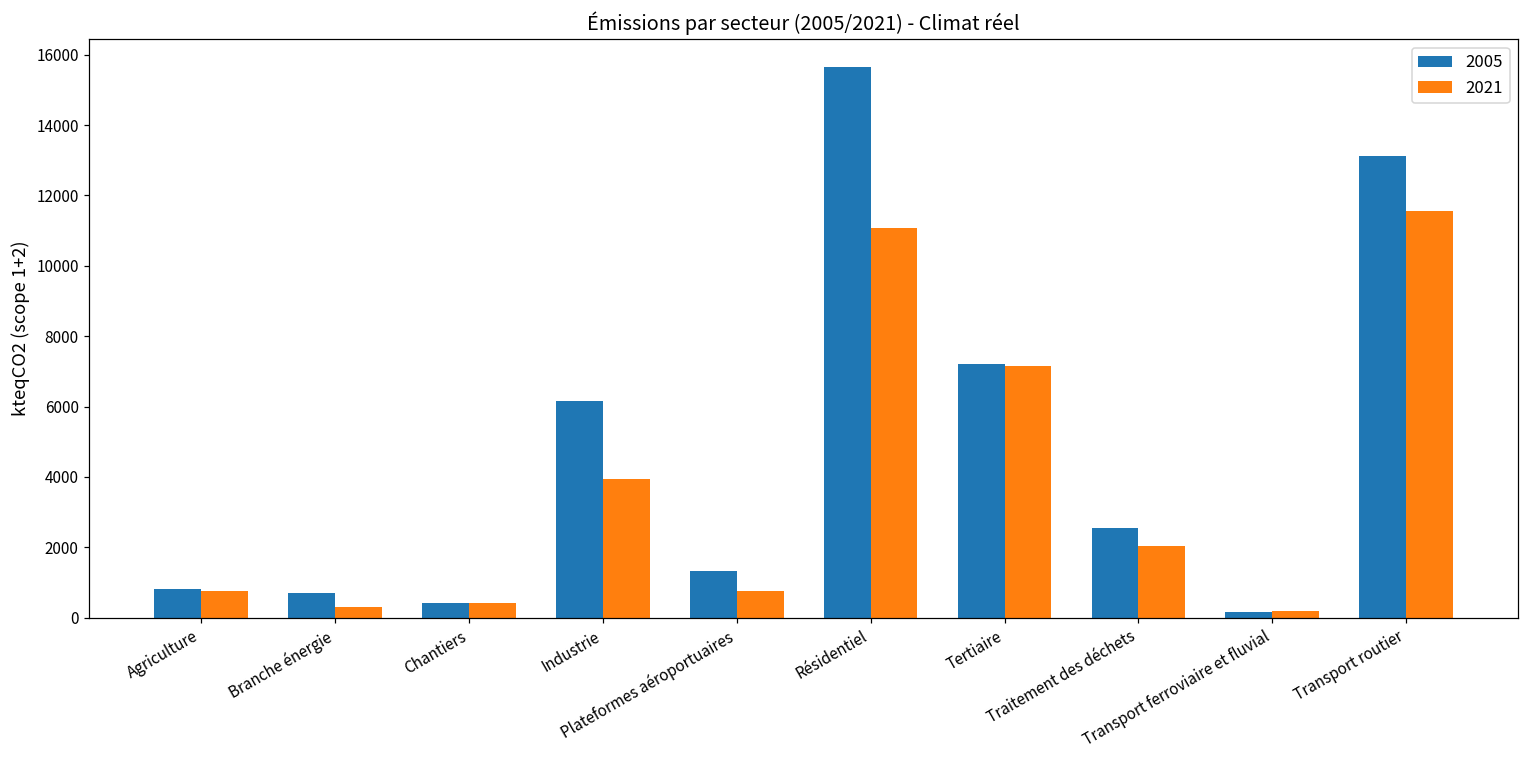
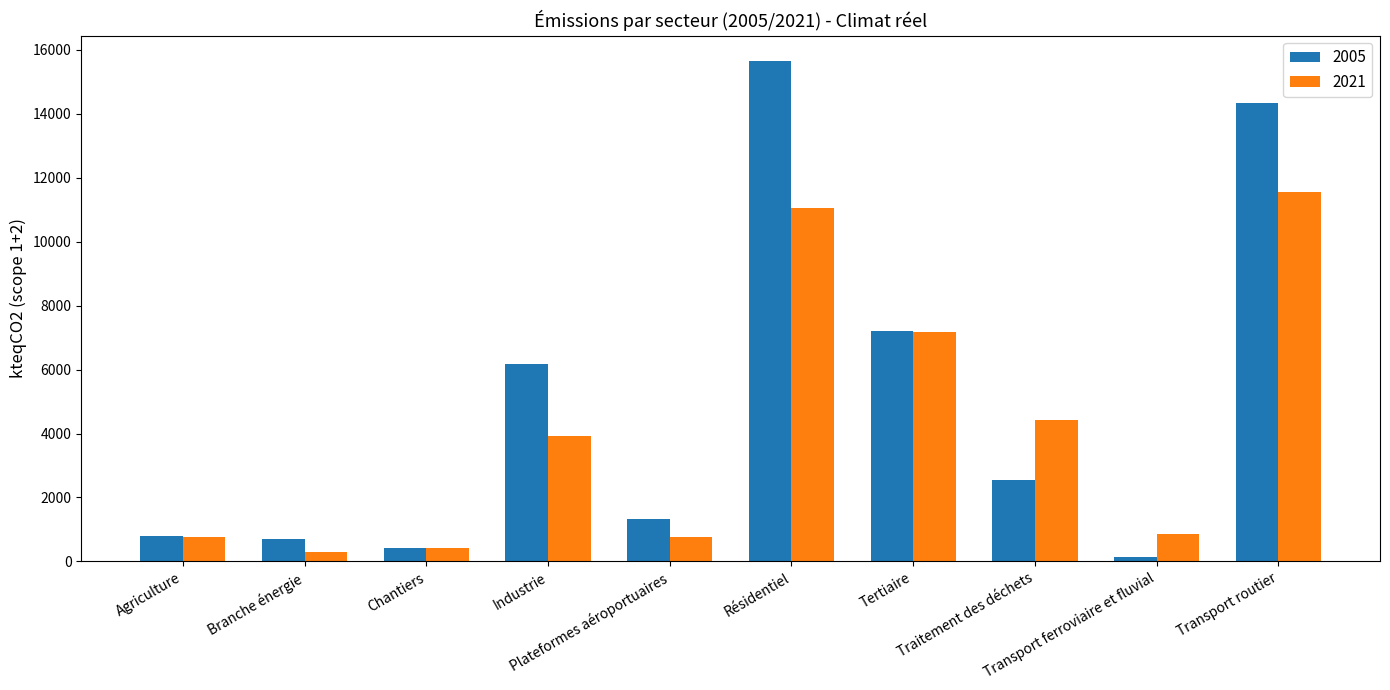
2021, Traitement des déchets: 2000 -> 4400
2021, Transport ferroviaire et fluvial: 200 -> 900
2005, Transport routier: 13100 -> 14300
